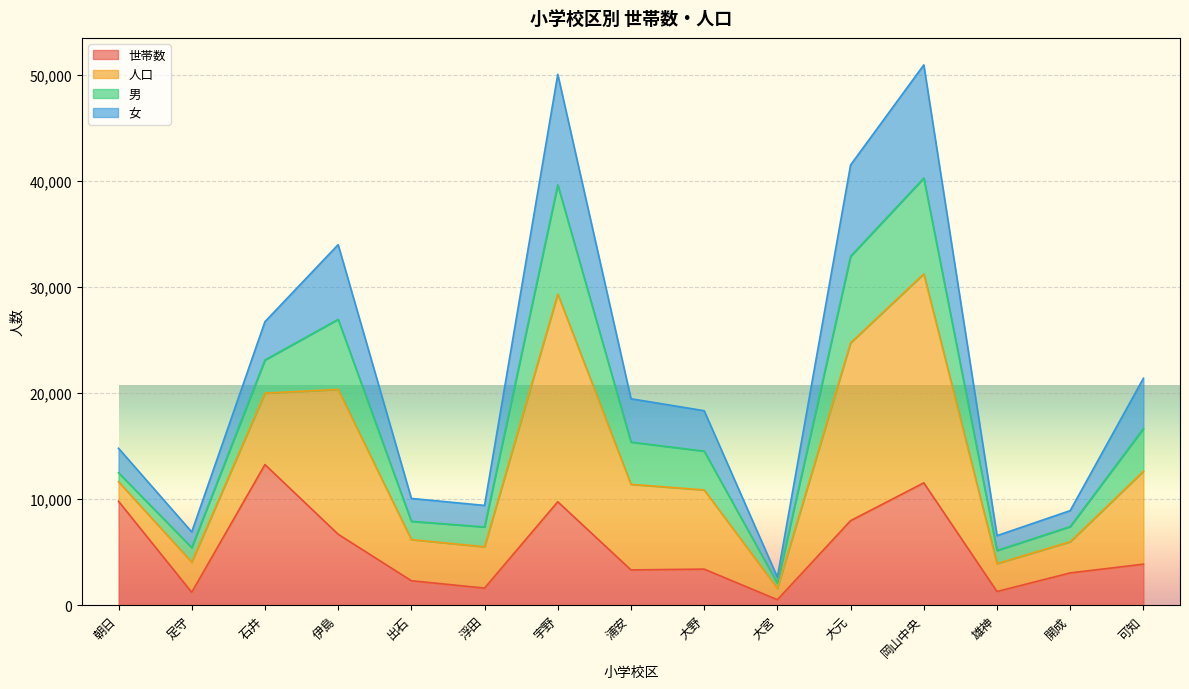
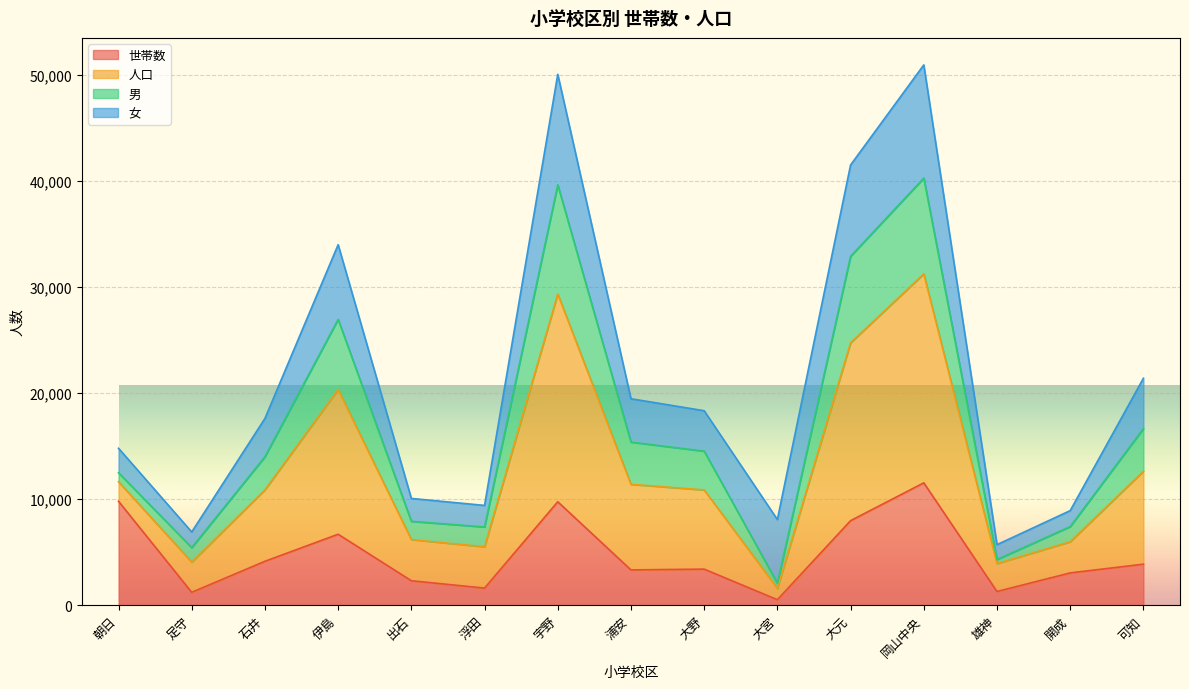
世帯数, 石井: 13,300 -> 4,100
女, 大宮: 600 -> 6,000
男, 雄神: 1,200 -> 400
